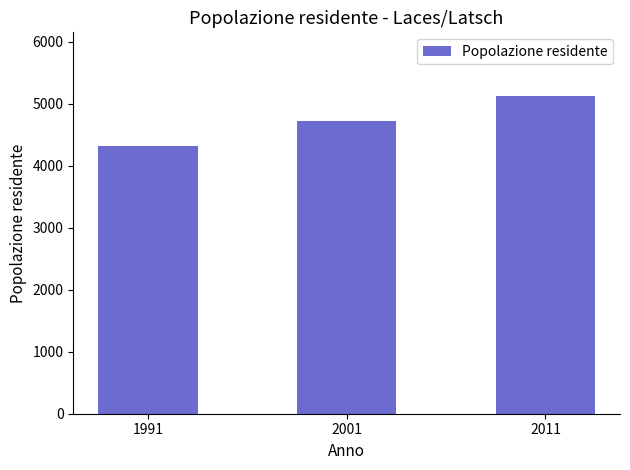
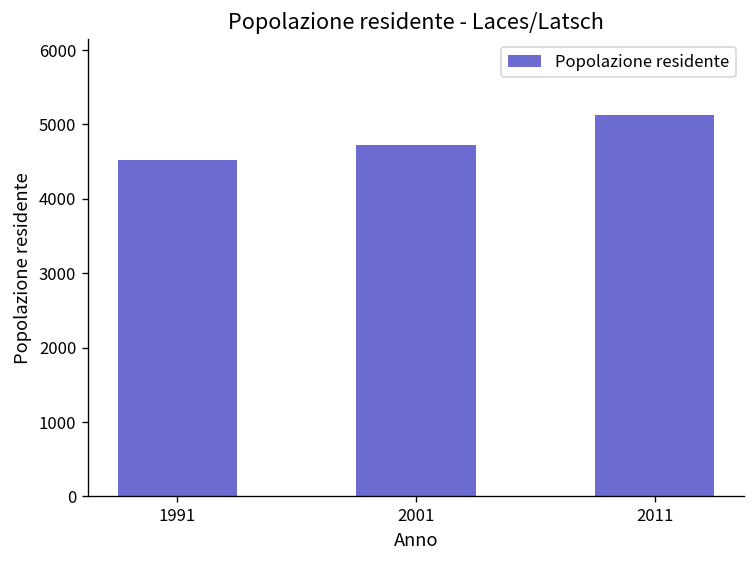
1991: 4300 -> 4500
